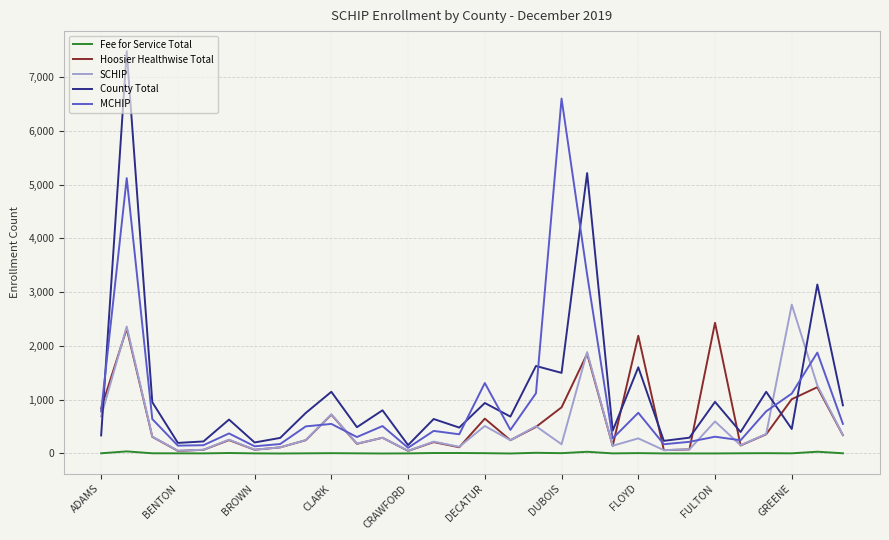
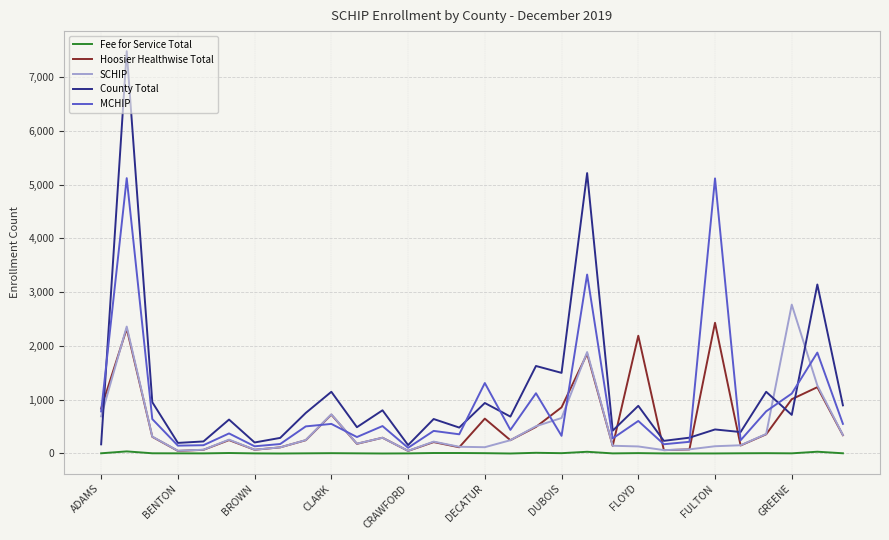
County Total, ADAMS: 300 -> 200
SCHIP, DECATUR: 500 -> 100
SCHIP, DUBOIS: 200 -> 700
MCHIP, DUBOIS: 6,600 -> 300
SCHIP, FLOYD: 300 -> 100
County Total, FLOYD: 1,600 -> 900
MCHIP, FLOYD: 800 -> 600
SCHIP, FULTON: 600 -> 100
County Total, FULTON: 1,000 -> 400
MCHIP, FULTON: 300 -> 5,100
County Total, GREENE: 500 -> 700
